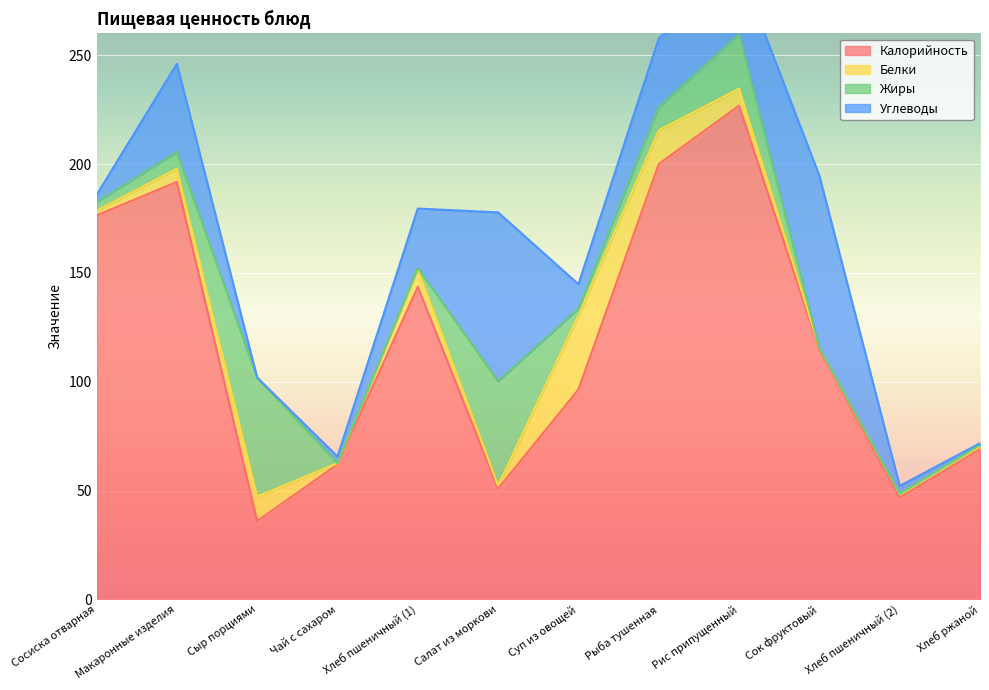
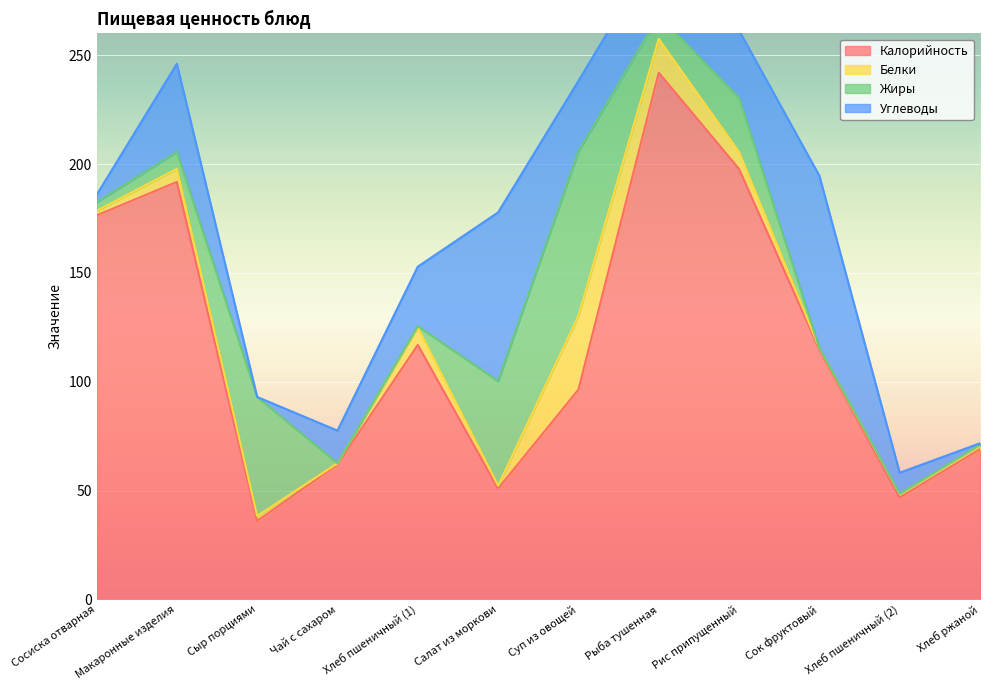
Белки, Сыр порциями: 11 -> 2
Углеводы, Чай с сахаром: 3 -> 15
Калорийность, Хлеб пшеничный (1): 144 -> 117
Жиры, Суп из овощей: 3 -> 76
Углеводы, Суп из овощей: 11 -> 32
Калорийность, Рыба тушенная: 200 -> 242
Калорийность, Рис припущенный: 227 -> 198
Углеводы, Хлеб пшеничный (2): 4 -> 10
